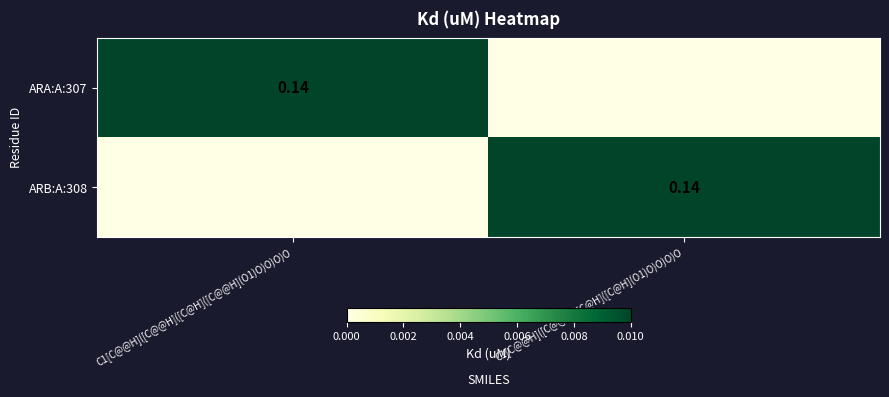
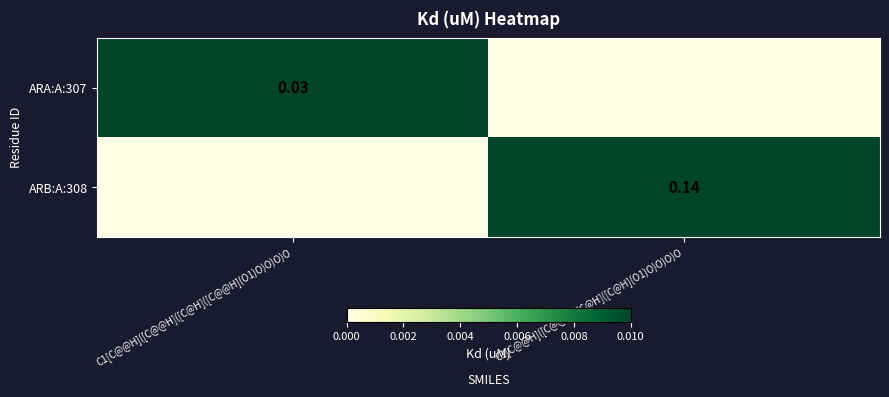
ARA:A:307, C1[C@@H]([C@@H]([C@H]([C@@H](O1)O)O)O)O: 0.14 -> 0.03
